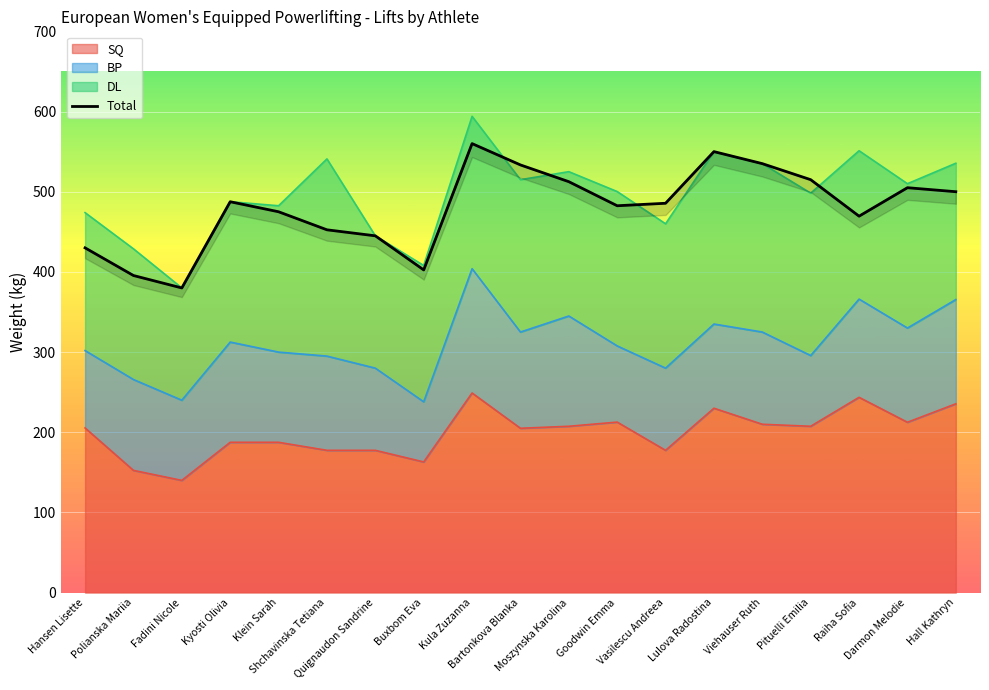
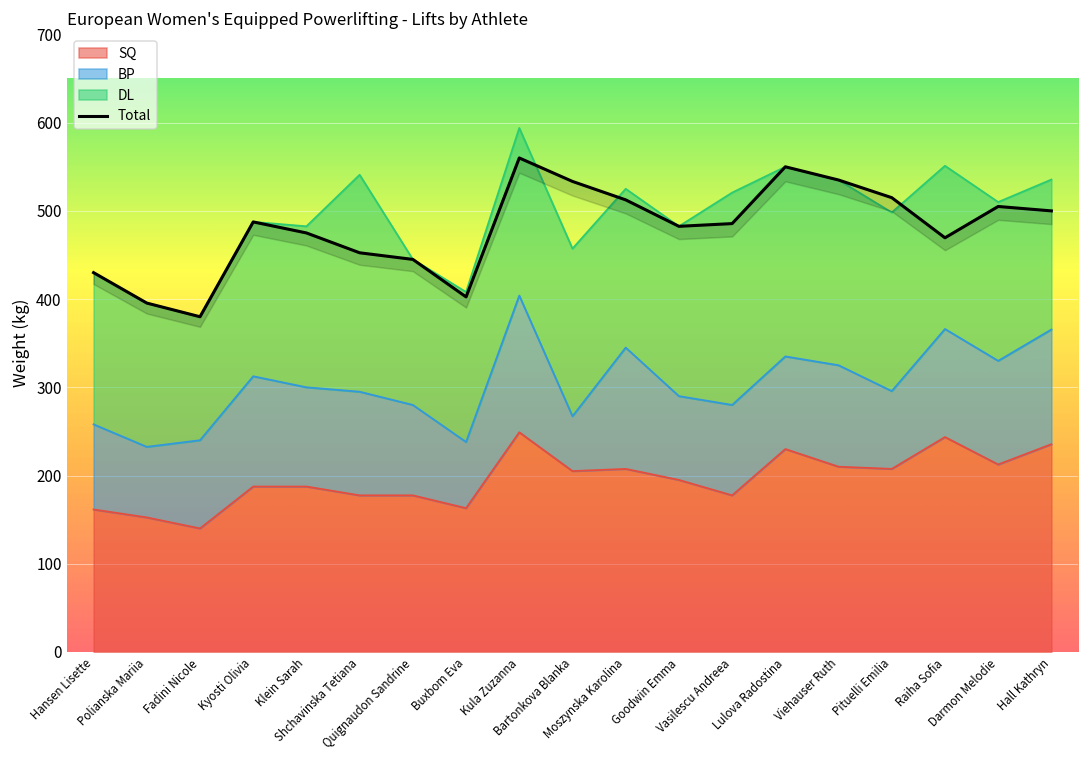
SQ, Hansen Lisette: 210 -> 160
BP, Polianska Mariia: 110 -> 80
BP, Bartonkova Blanka: 120 -> 60
SQ, Goodwin Emma: 210 -> 200
DL, Vasilescu Andreea: 180 -> 240
